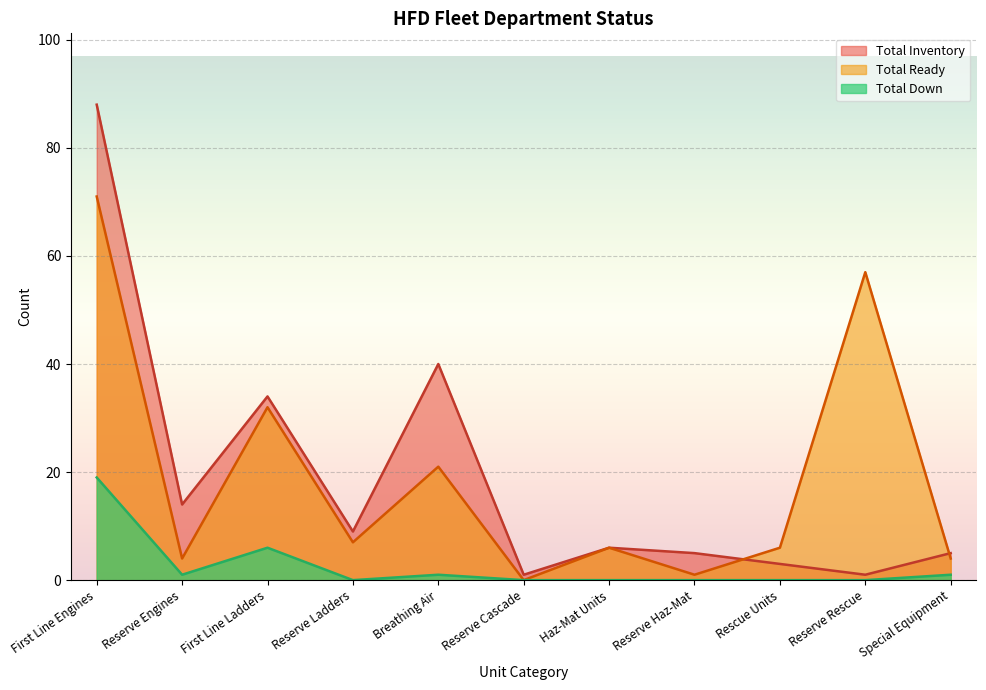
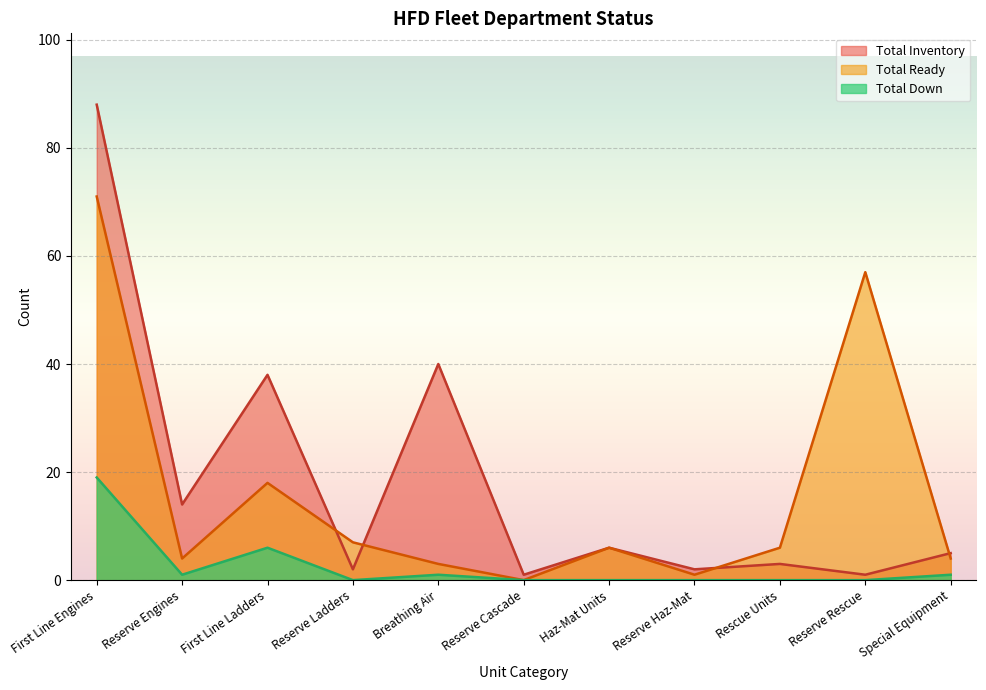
Total Inventory, First Line Ladders: 34 -> 38
Total Ready, First Line Ladders: 32 -> 18
Total Inventory, Reserve Ladders: 9 -> 2
Total Ready, Breathing Air: 21 -> 3
Total Inventory, Reserve Haz-Mat: 5 -> 2
